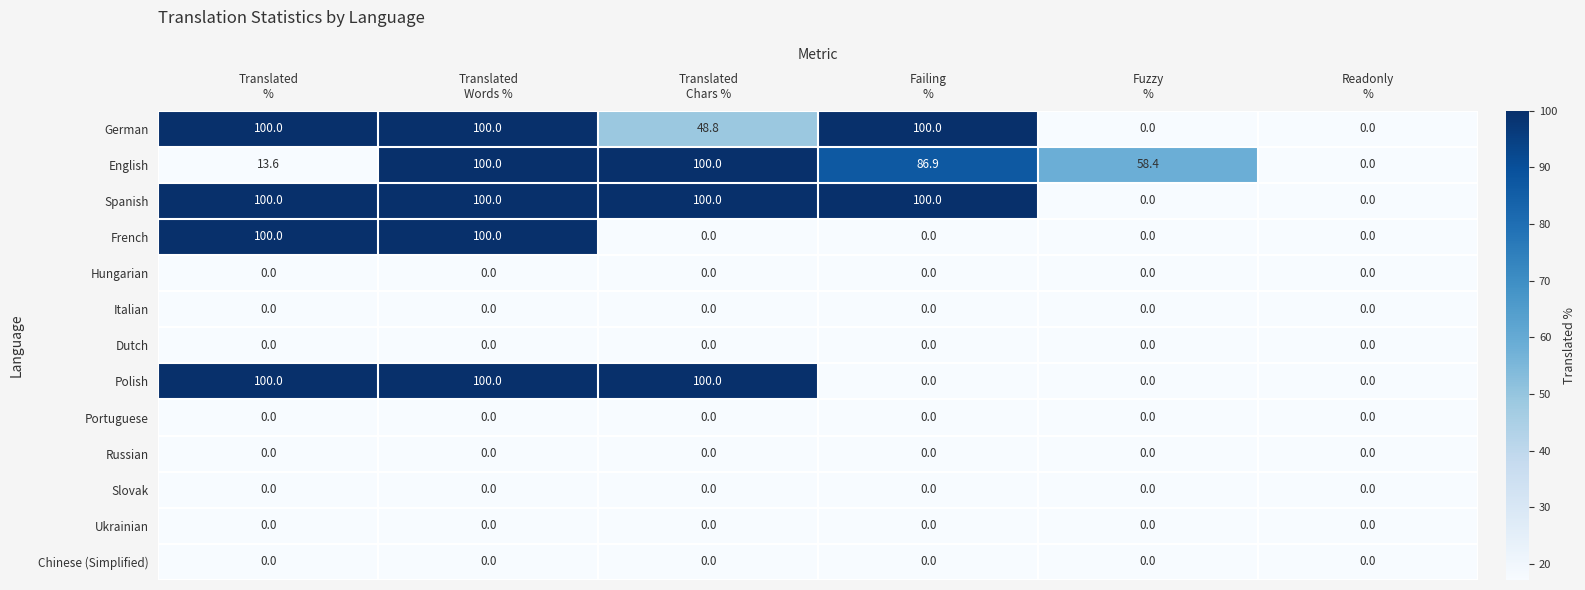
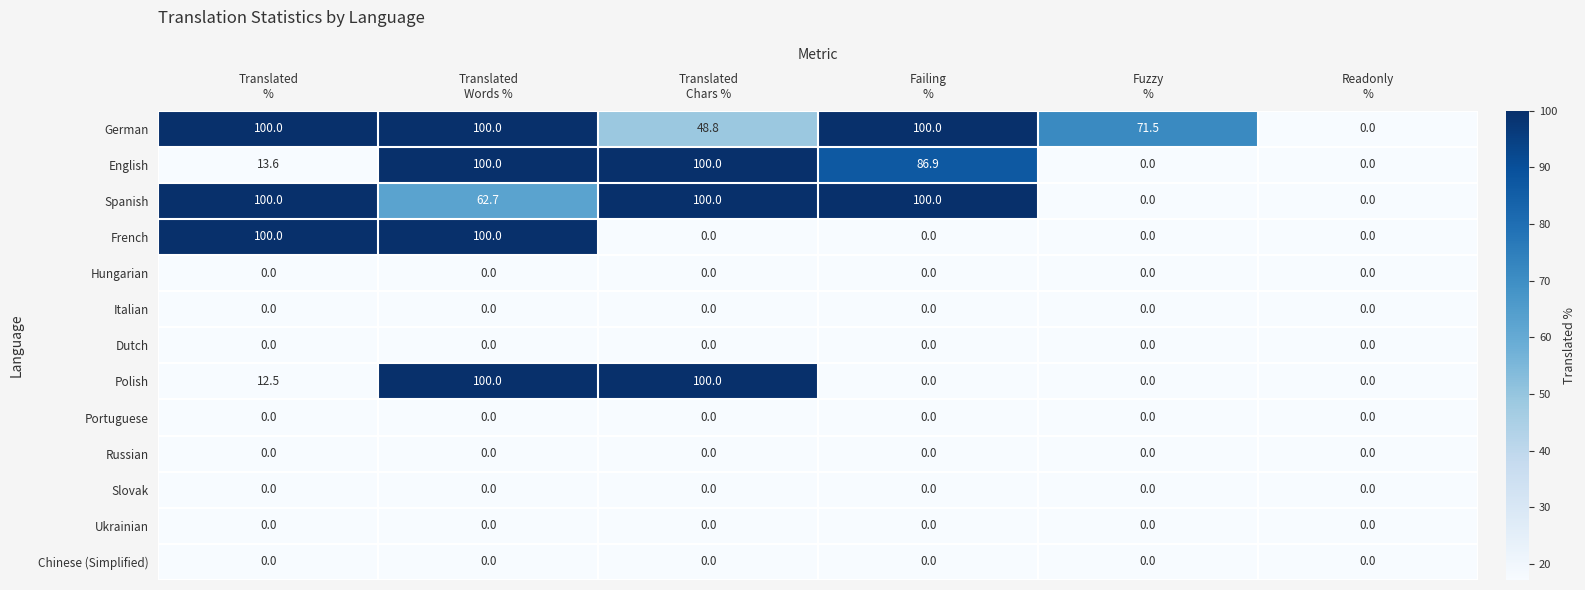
German, Fuzzy %: 0.0 -> 71.5
English, Fuzzy %: 58.4 -> 0.0
Spanish, Translated Words %: 100.0 -> 62.7
Polish, Translated %: 100.0 -> 12.5
